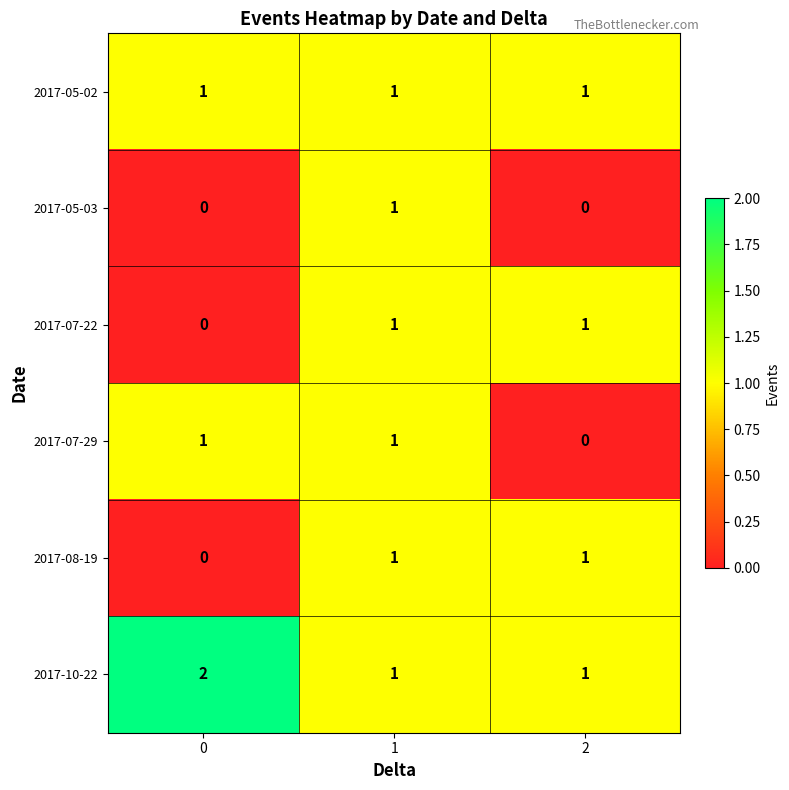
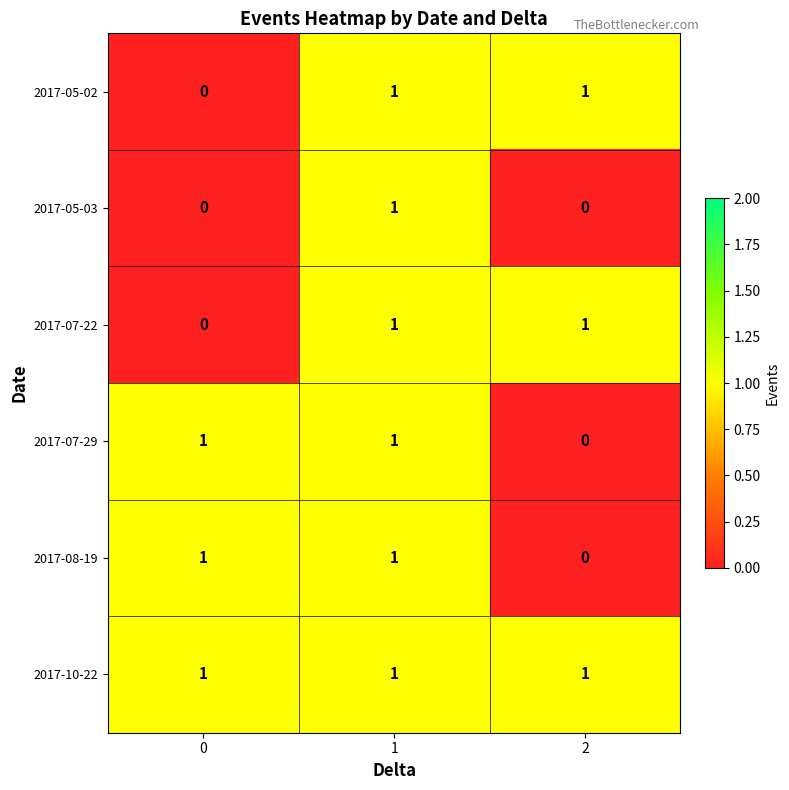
2017-05-02, 0: 1 -> 0
2017-08-19, 0: 0 -> 1
2017-08-19, 2: 1 -> 0
2017-10-22, 0: 2 -> 1
